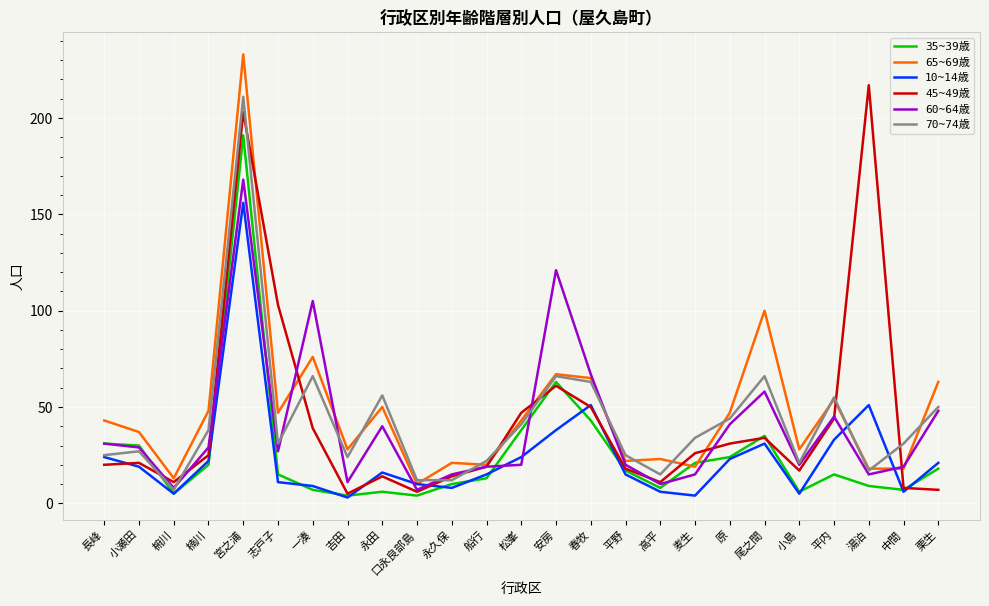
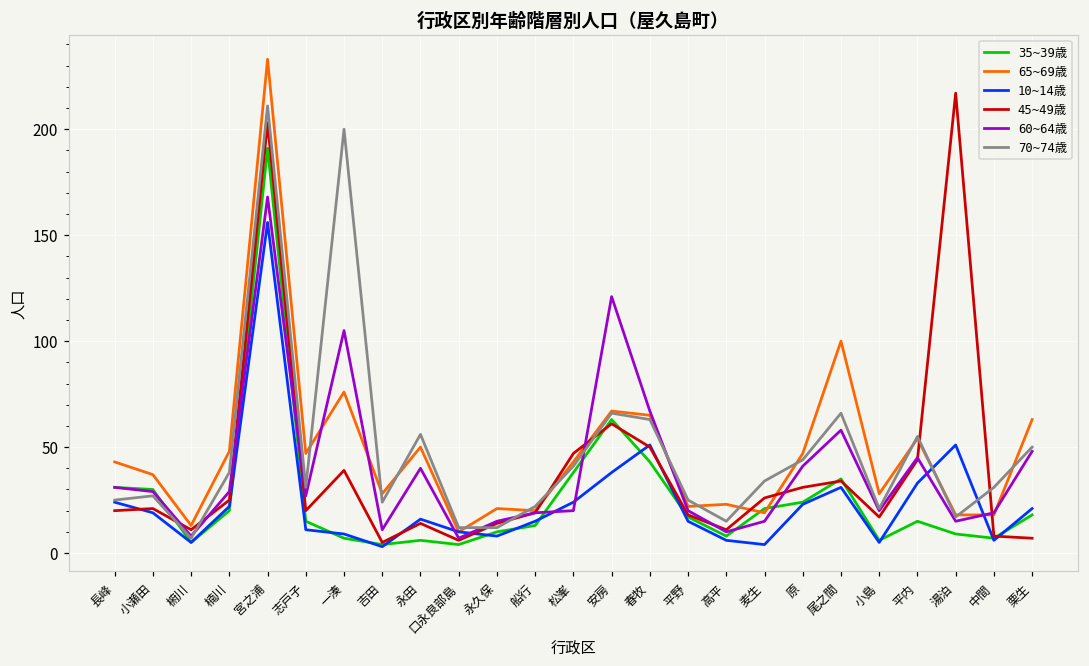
45~49歳, 志戸子: 103 -> 20
70~74歳, 一湊: 66 -> 200
